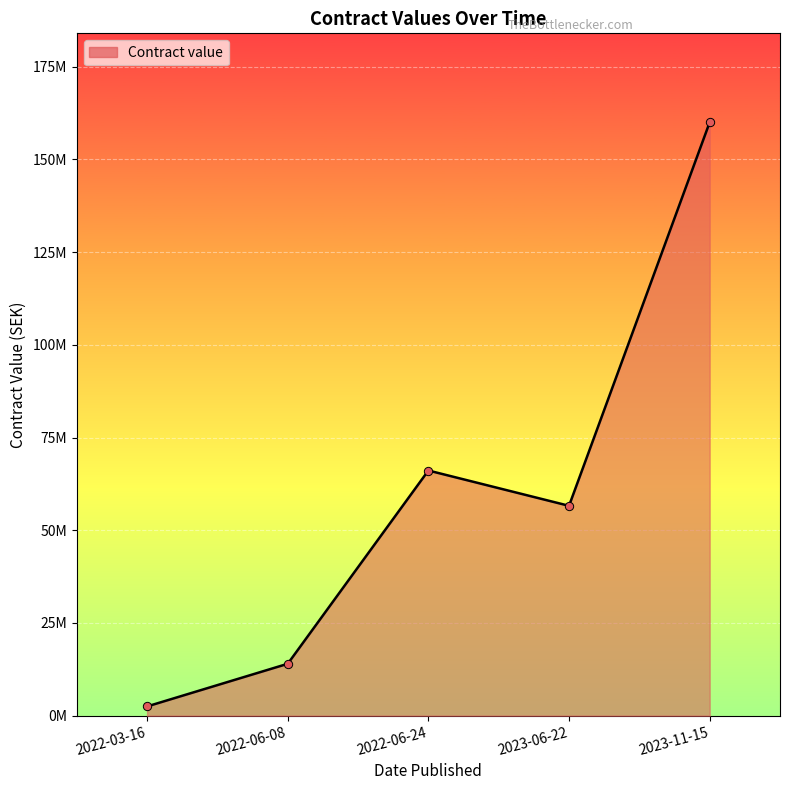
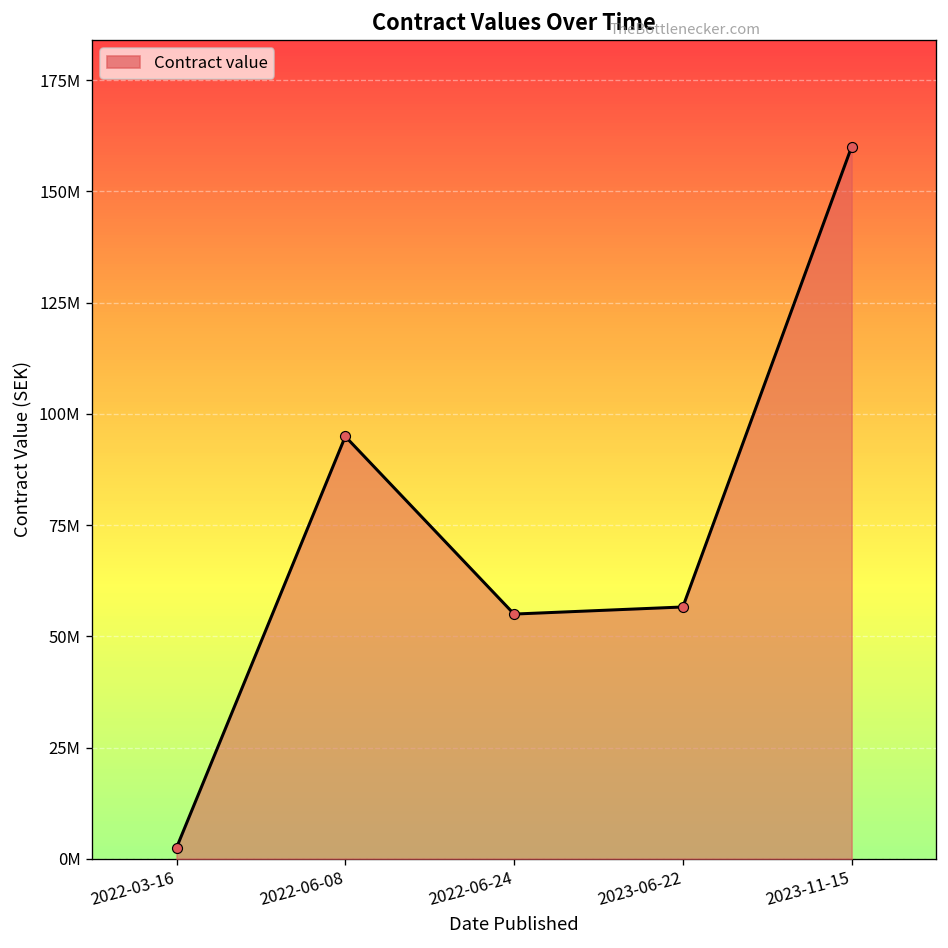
2022-06-08: 14000000 -> 95000000
2022-06-24: 66000000 -> 55000000
